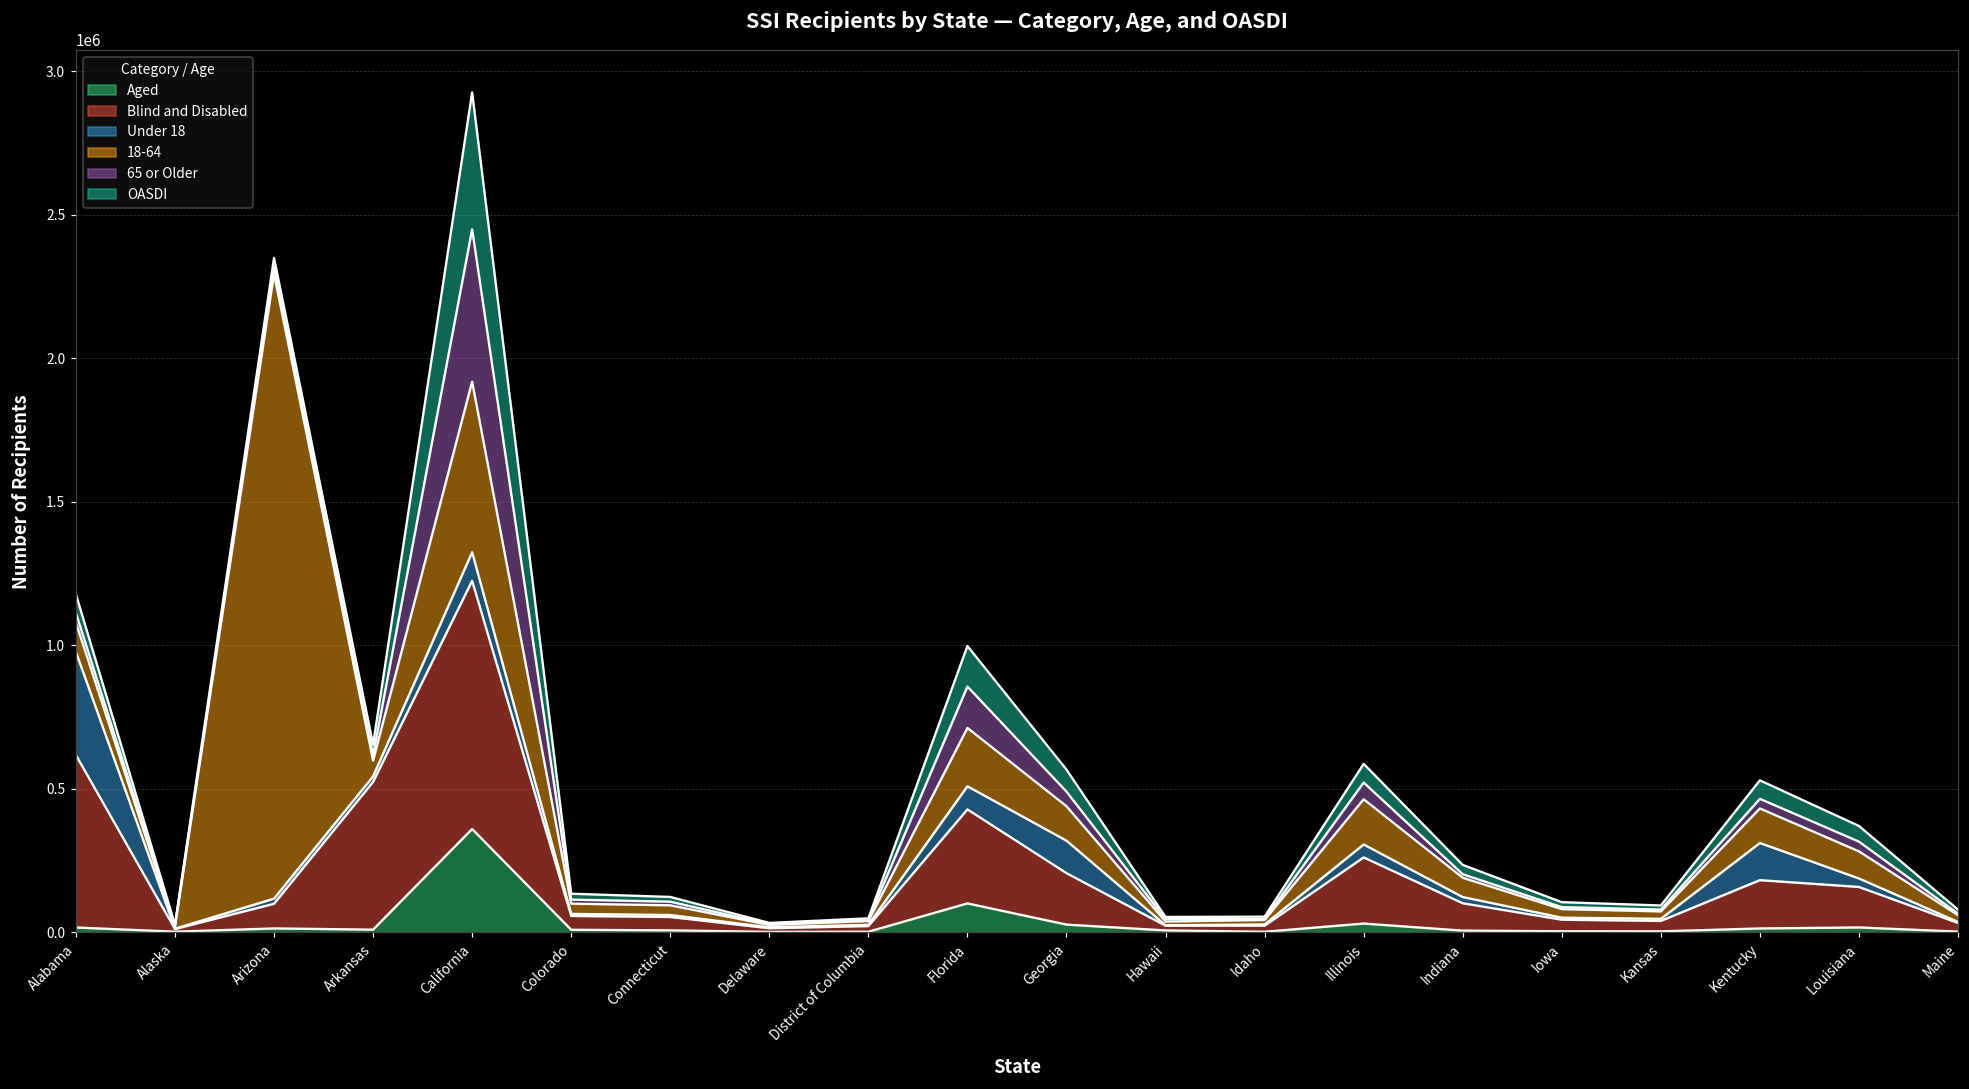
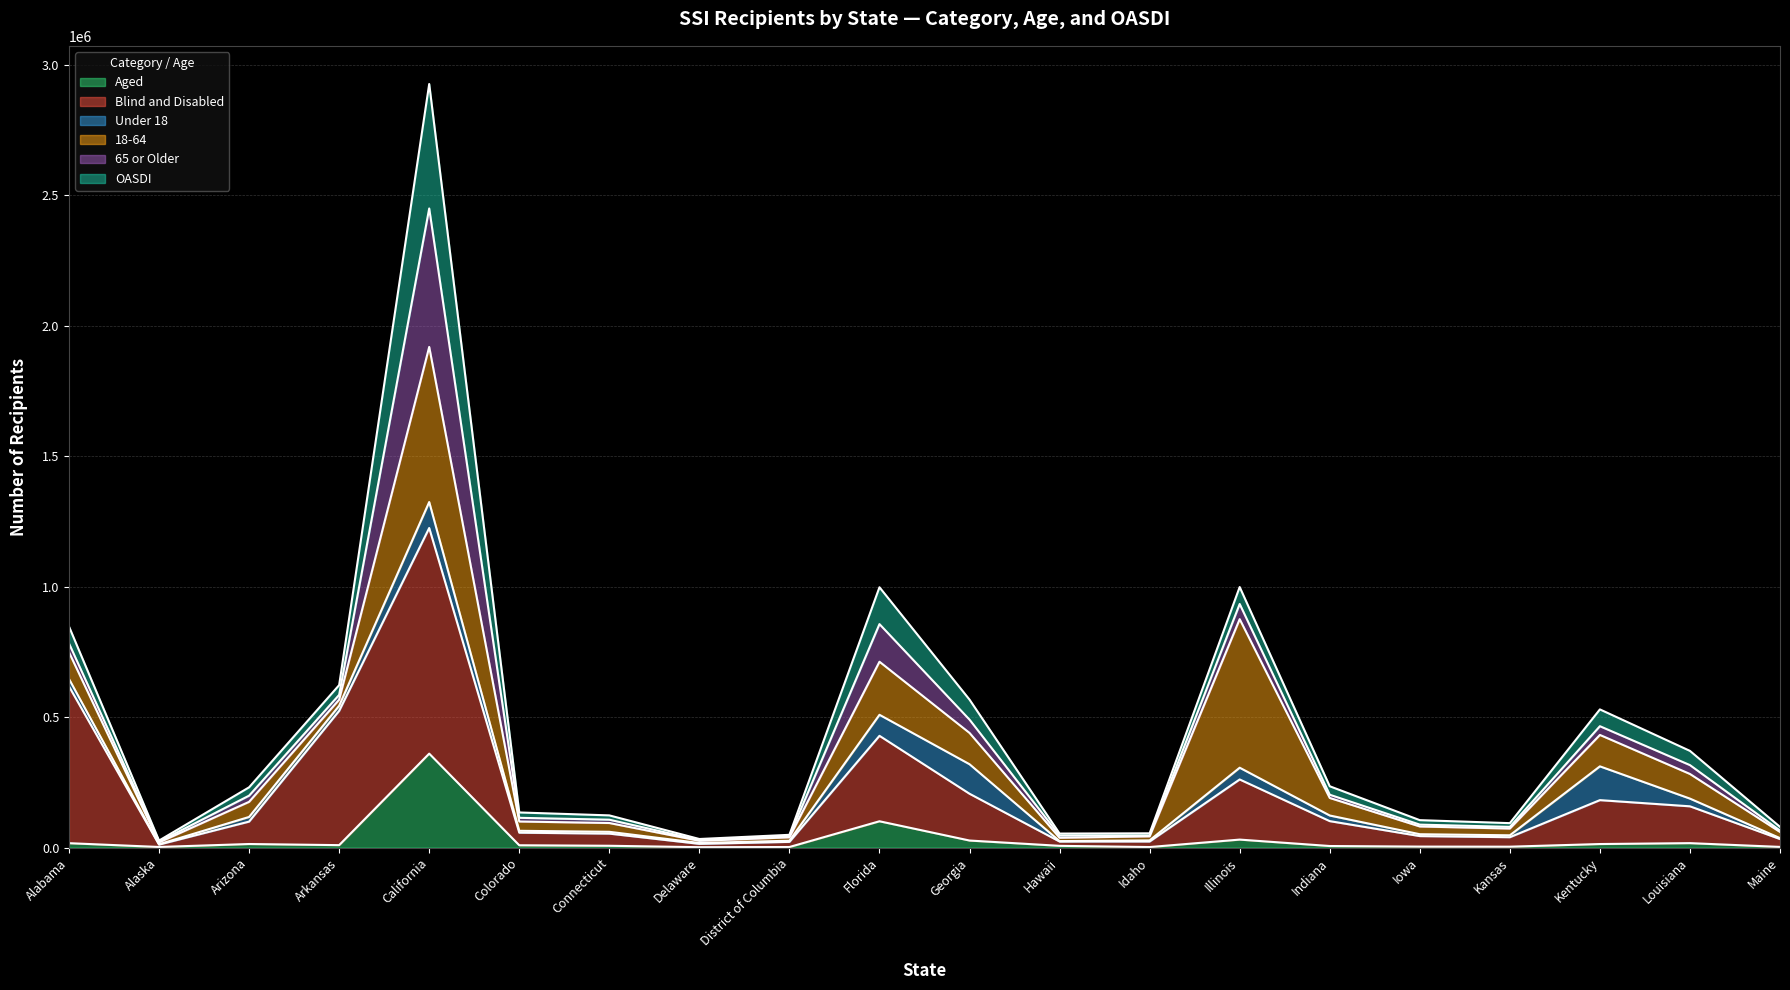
Under 18, Alabama: 360000 -> 30000
18-64, Arizona: 2180000 -> 60000
18-64, Arkansas: 50000 -> 20000
18-64, Illinois: 160000 -> 570000
